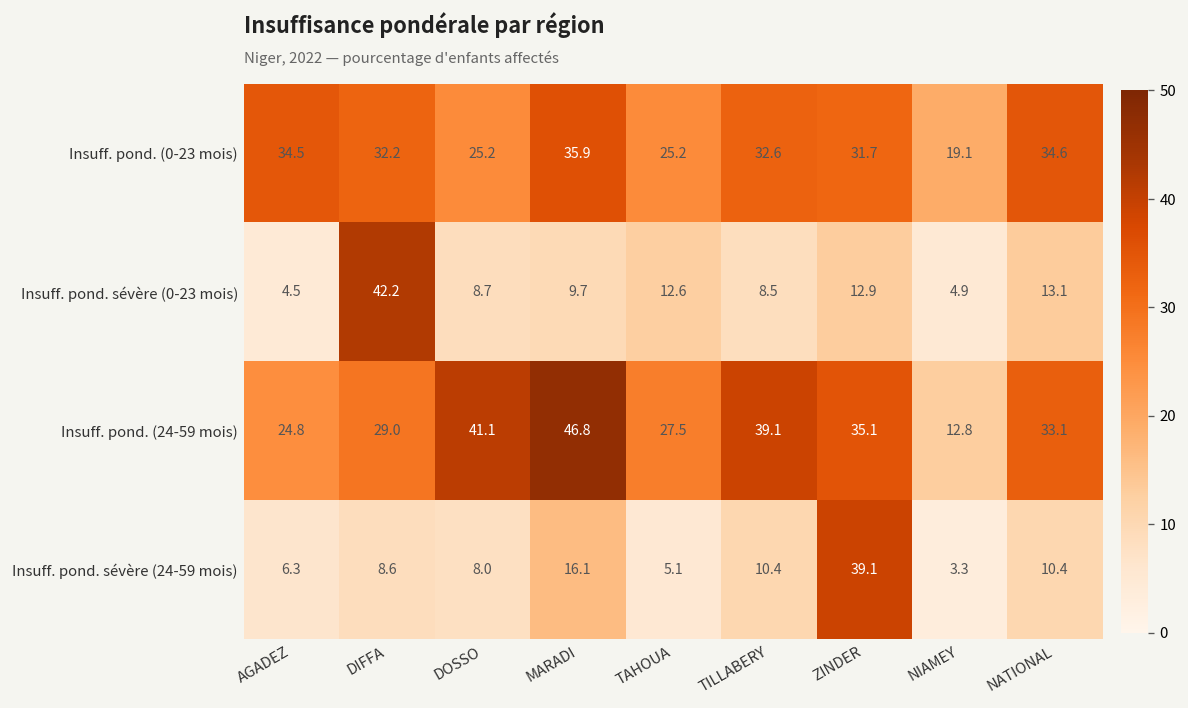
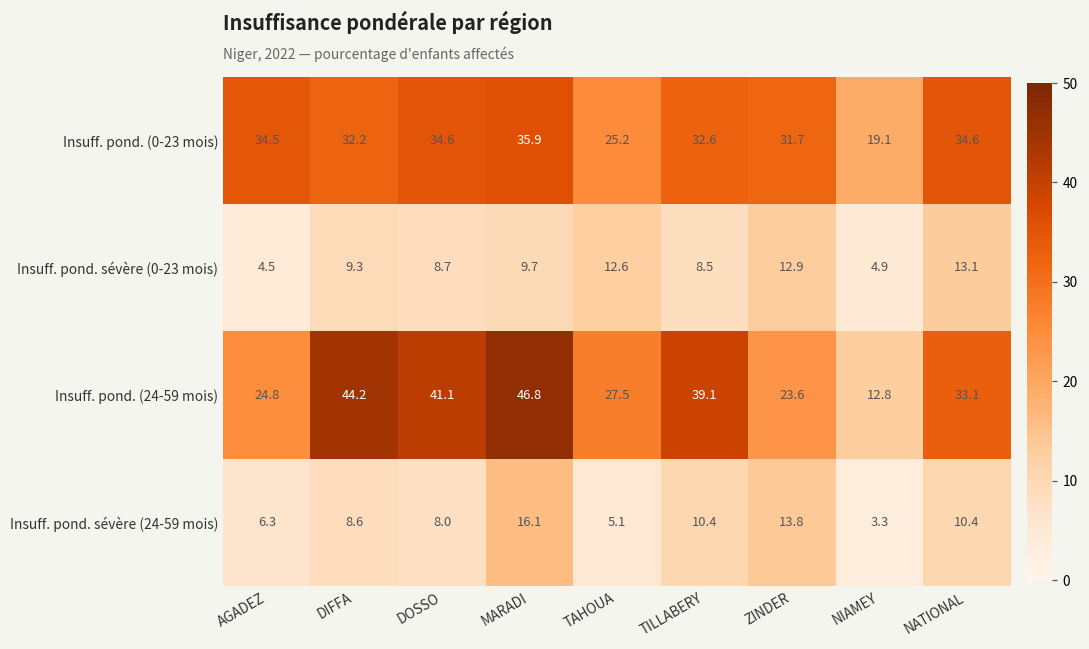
Insuff. pond. (0-23 mois), DOSSO: 25.2 -> 34.6
Insuff. pond. sévère (0-23 mois), DIFFA: 42.2 -> 9.3
Insuff. pond. (24-59 mois), DIFFA: 29.0 -> 44.2
Insuff. pond. (24-59 mois), ZINDER: 35.1 -> 23.6
Insuff. pond. sévère (24-59 mois), ZINDER: 39.1 -> 13.8
